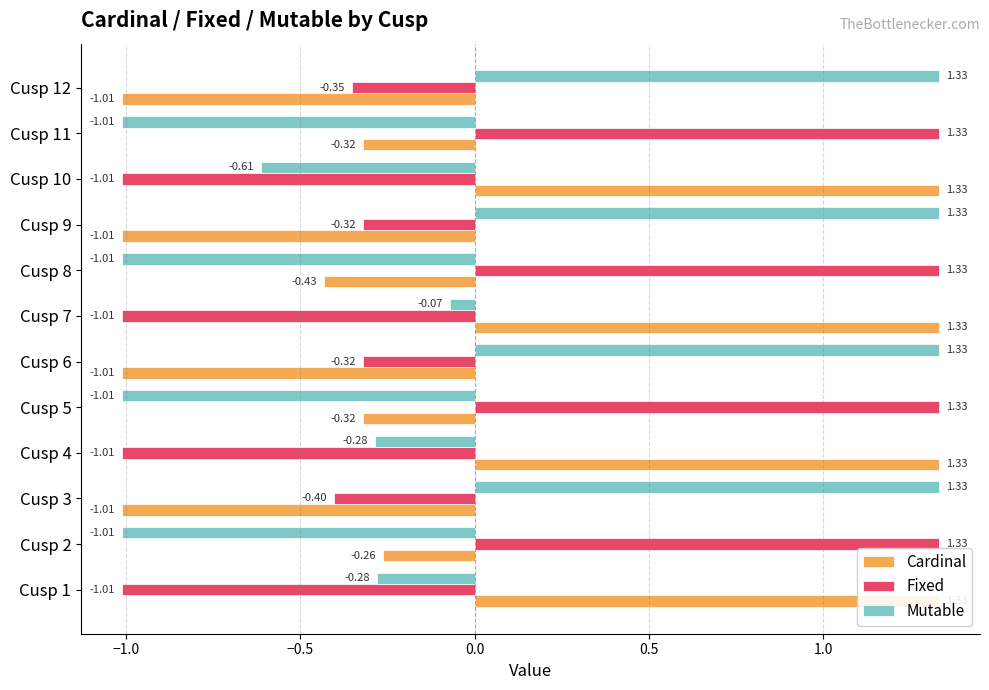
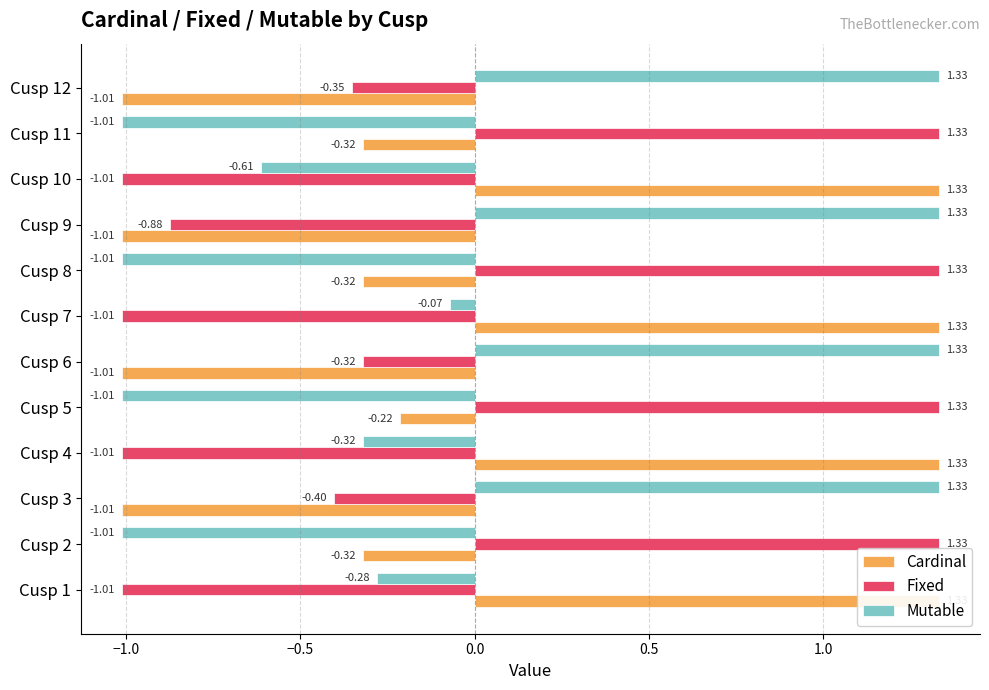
Fixed, Cusp 9: -0.32 -> -0.88
Cardinal, Cusp 8: -0.43 -> -0.32
Cardinal, Cusp 5: -0.32 -> -0.22
Mutable, Cusp 4: -0.28 -> -0.32
Cardinal, Cusp 2: -0.26 -> -0.32
